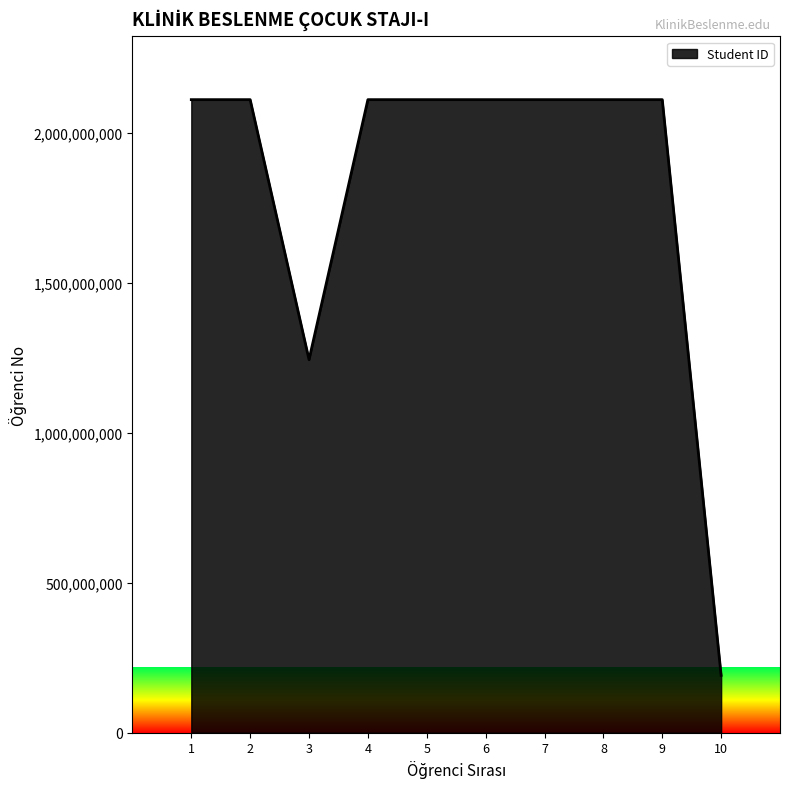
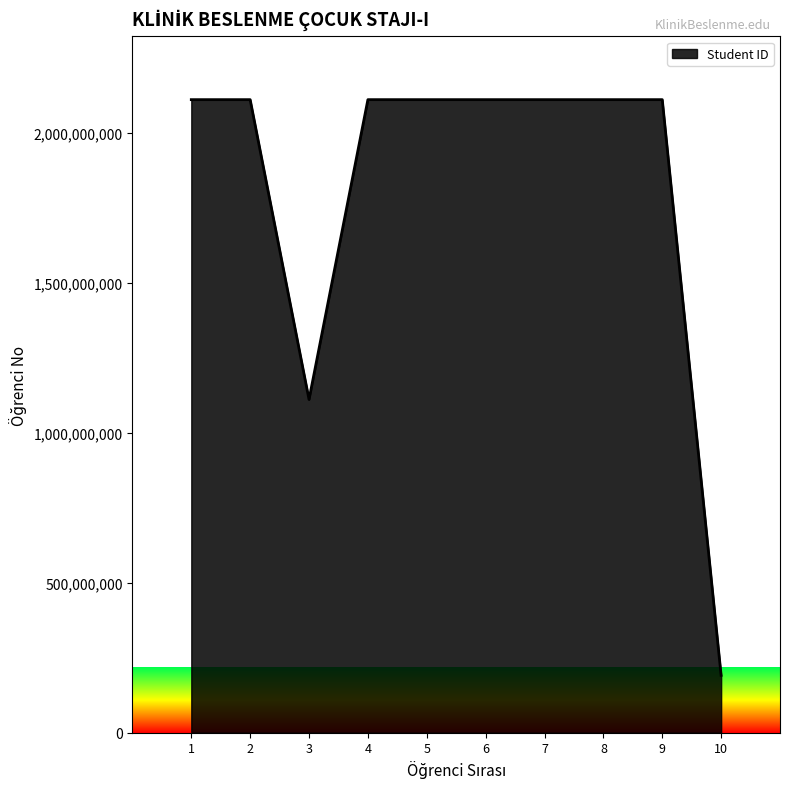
3: 1,240,000,000 -> 1,110,000,000
